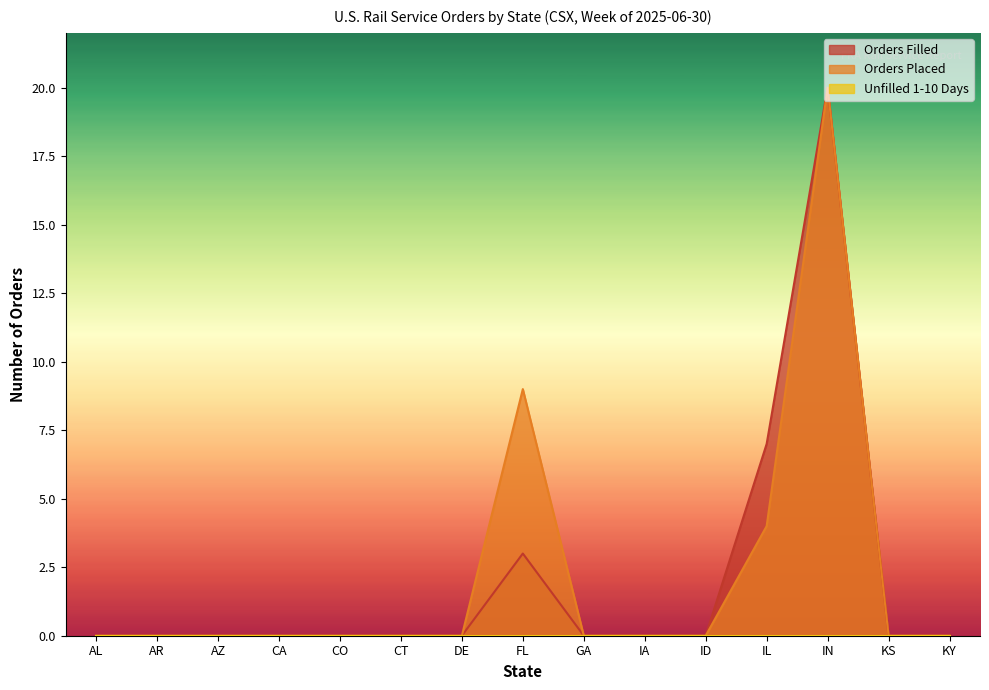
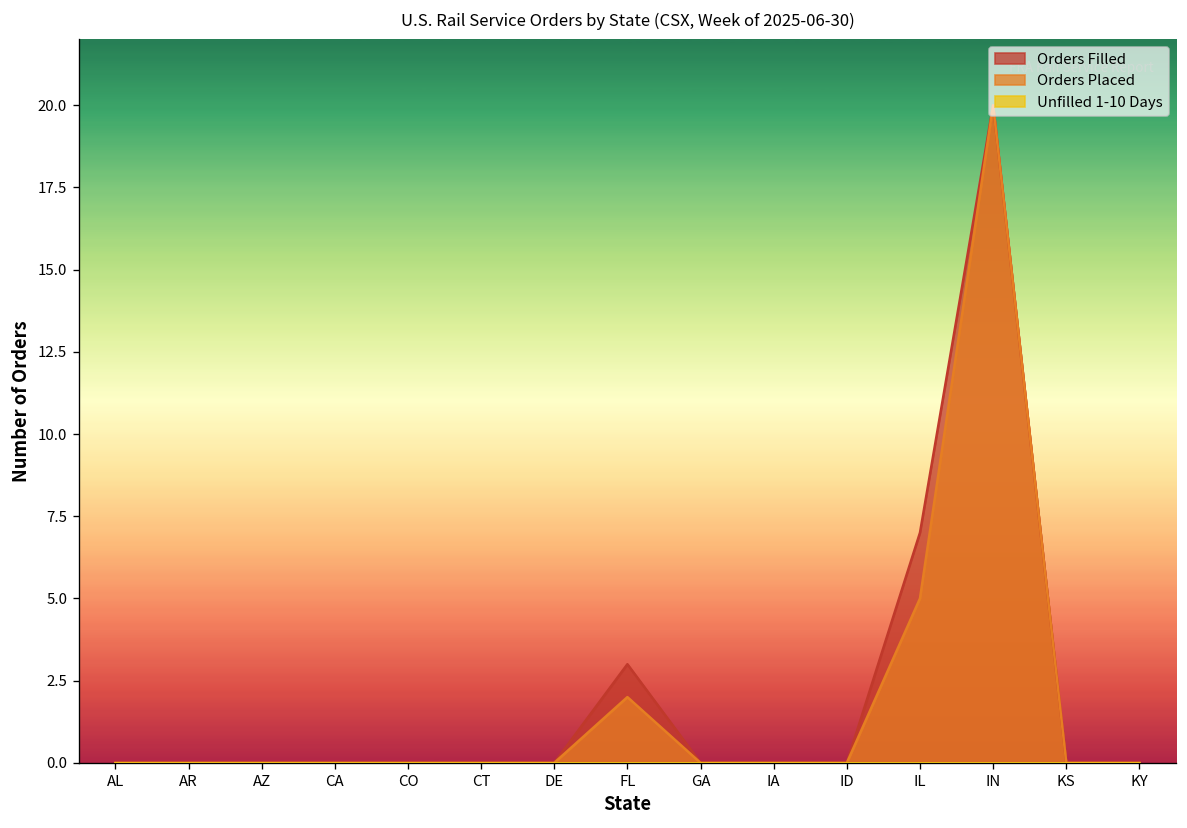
Orders Placed, FL: 9 -> 2
Orders Placed, IL: 4 -> 5
